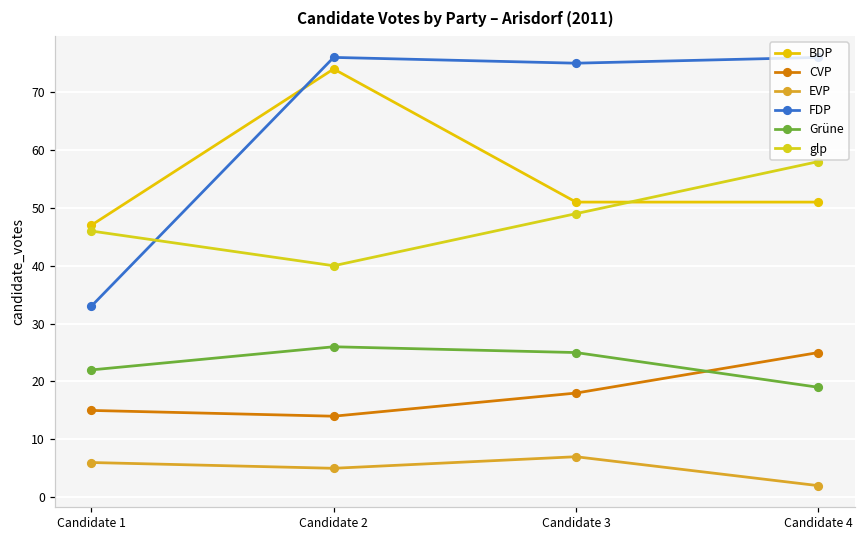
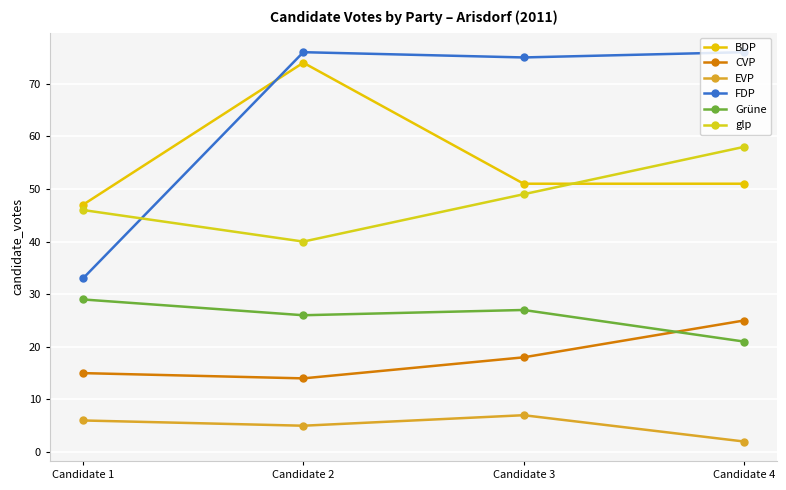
Grüne, Candidate 1: 22 -> 29
Grüne, Candidate 3: 25 -> 27
Grüne, Candidate 4: 19 -> 21
